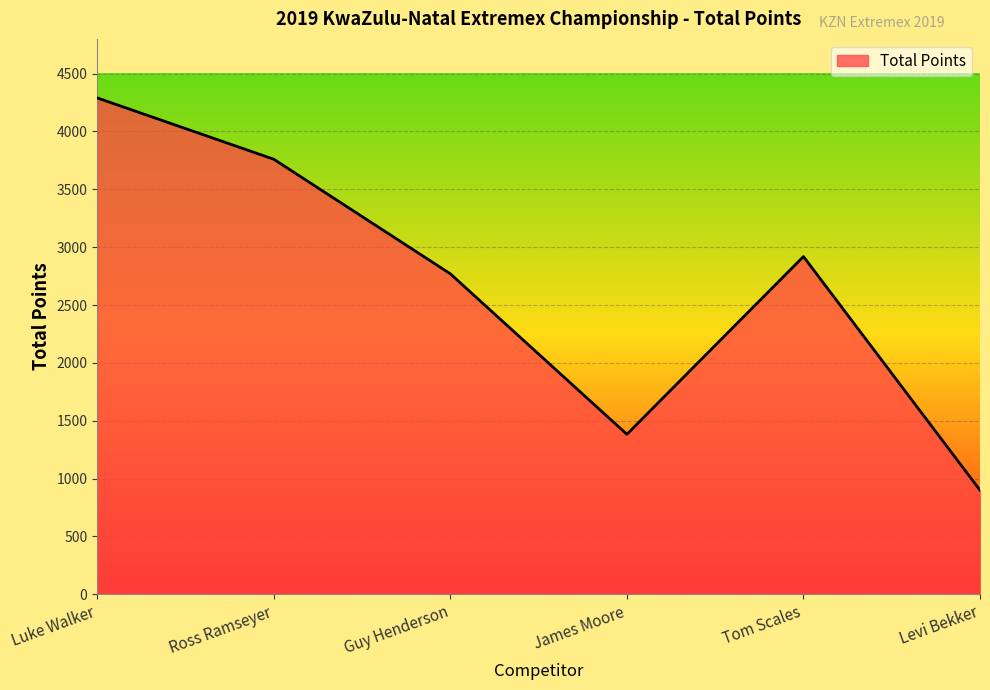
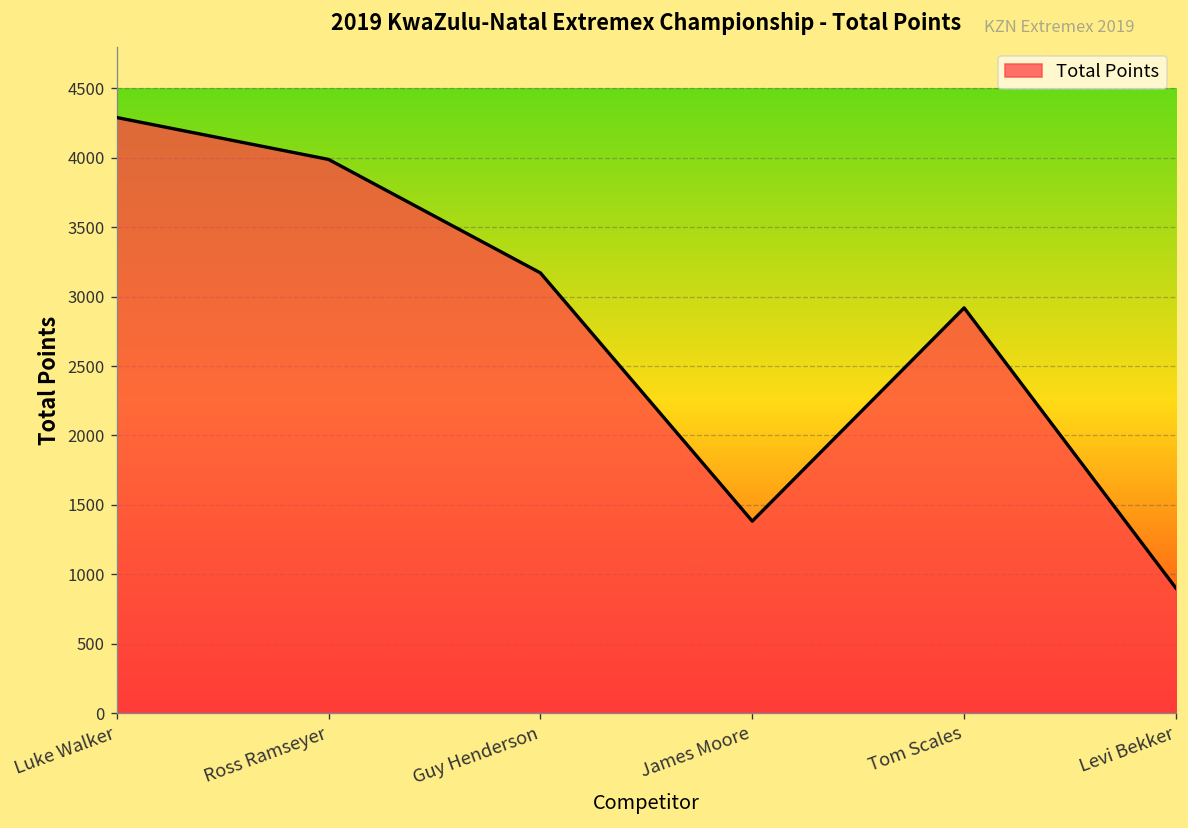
Ross Ramseyer: 3760 -> 3990
Guy Henderson: 2770 -> 3170
